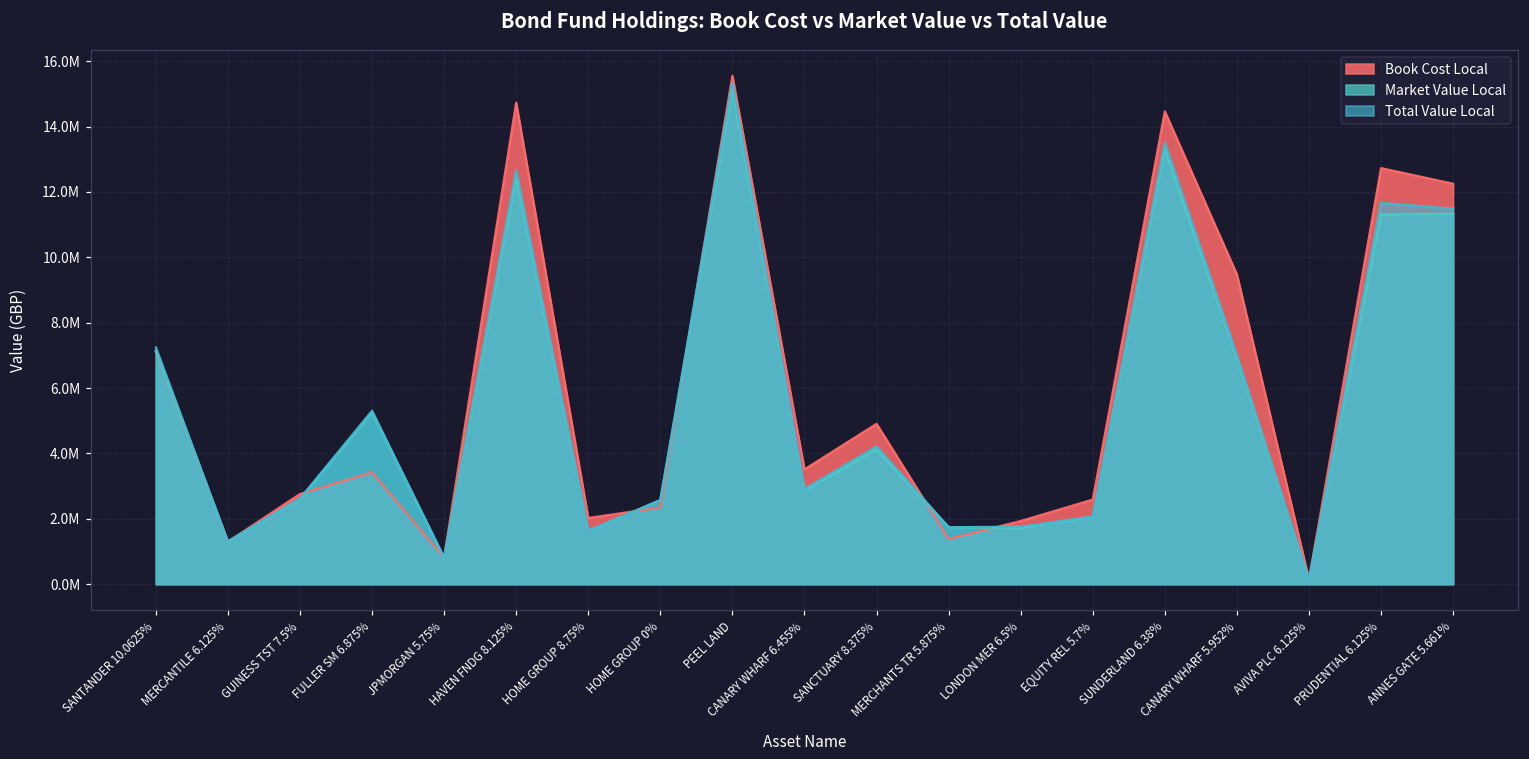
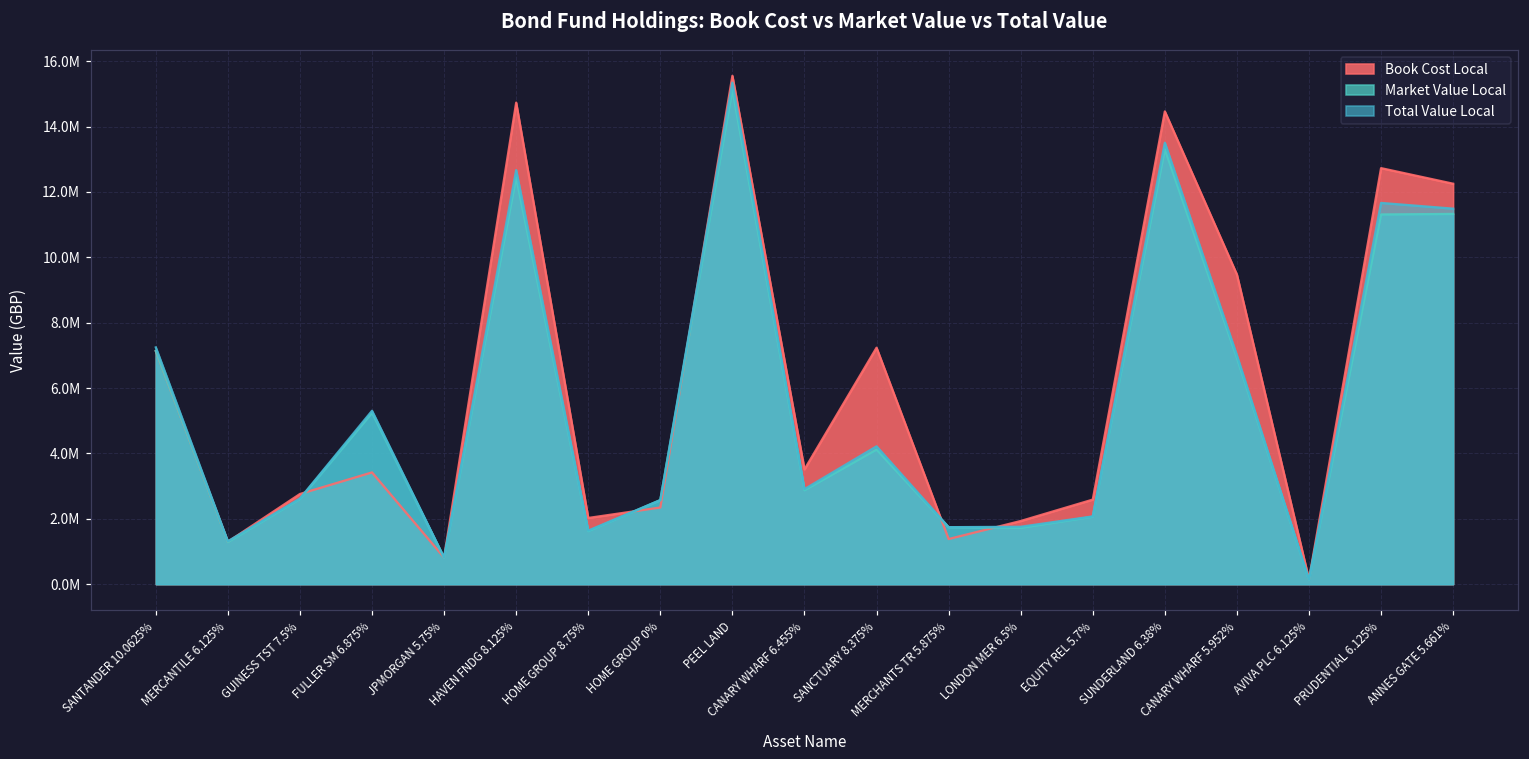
Book Cost Local, SANCTUARY 8.375%: 4900000 -> 7200000
